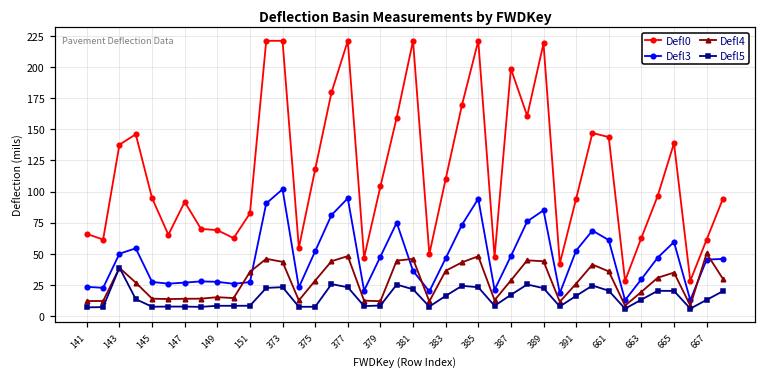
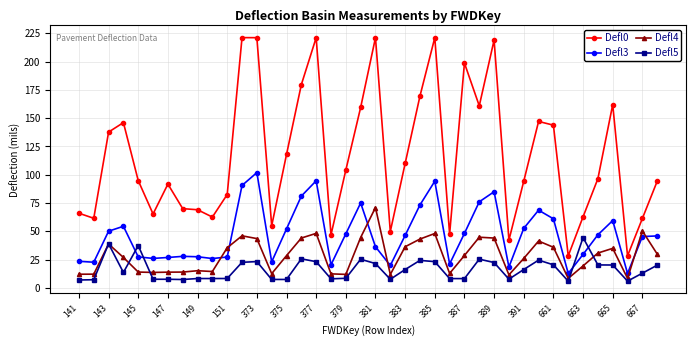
Defl5, 145: 7 -> 37
Defl4, 381: 46 -> 71
Defl5, 387: 17 -> 8
Defl5, 663: 13 -> 44
Defl0, 665: 139 -> 162
